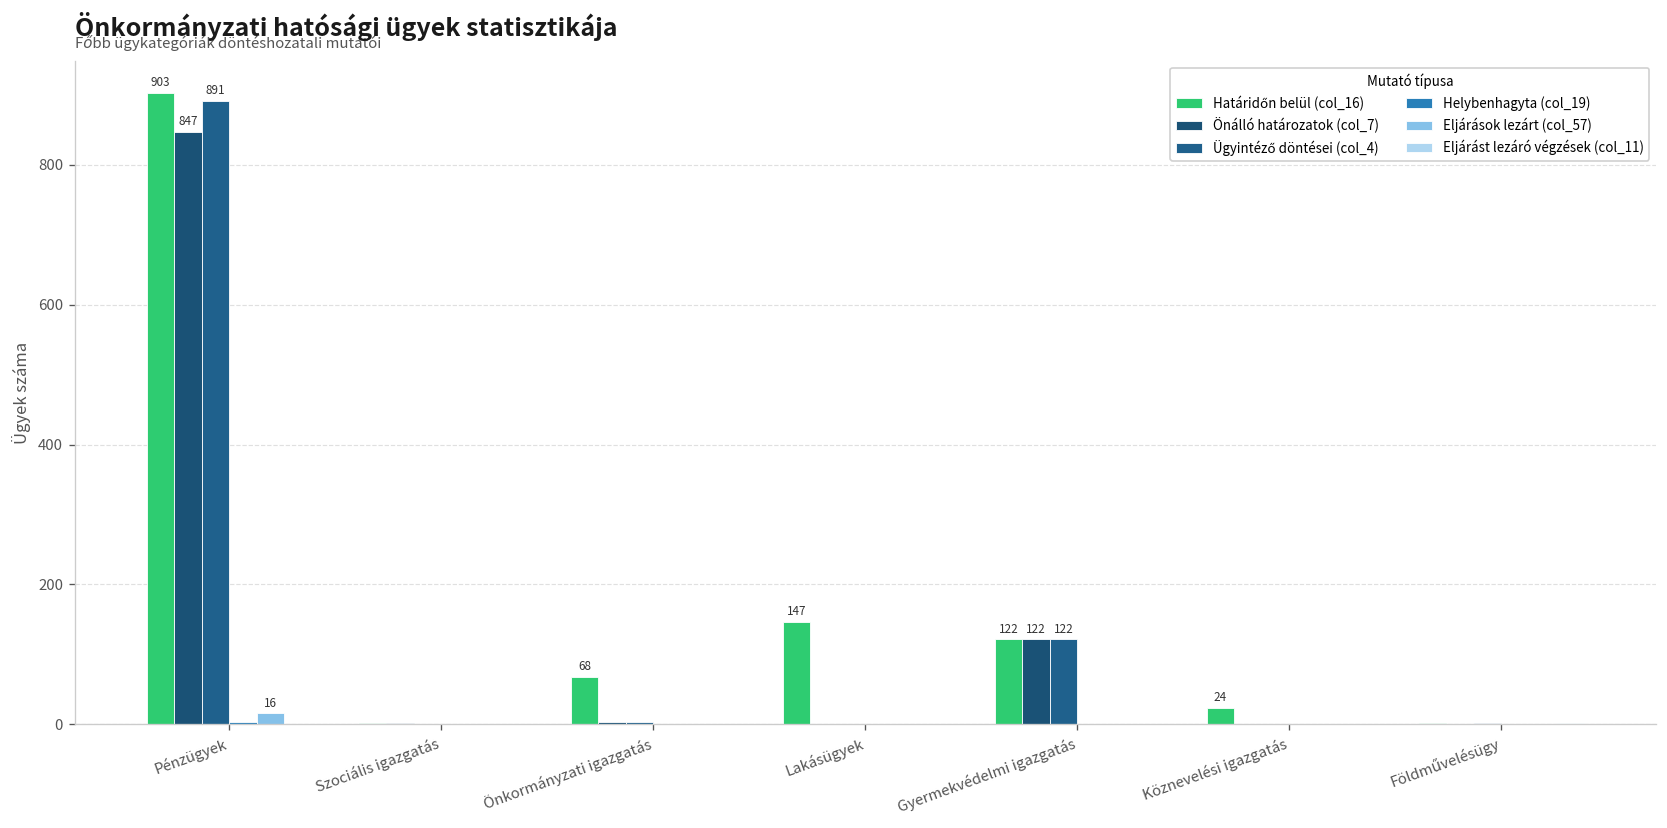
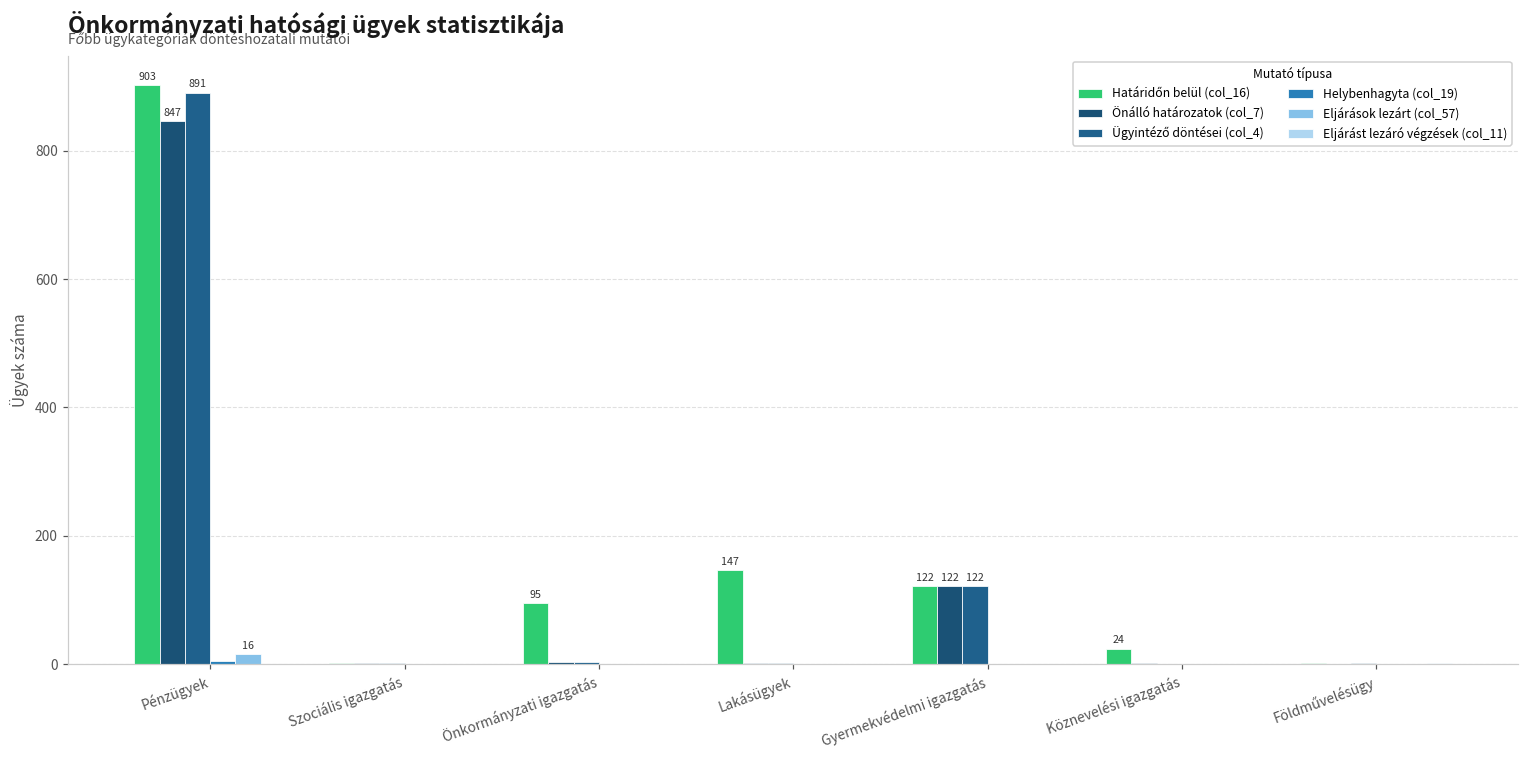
Határidőn belül (col_16), Önkormányzati igazgatás: 68 -> 95
